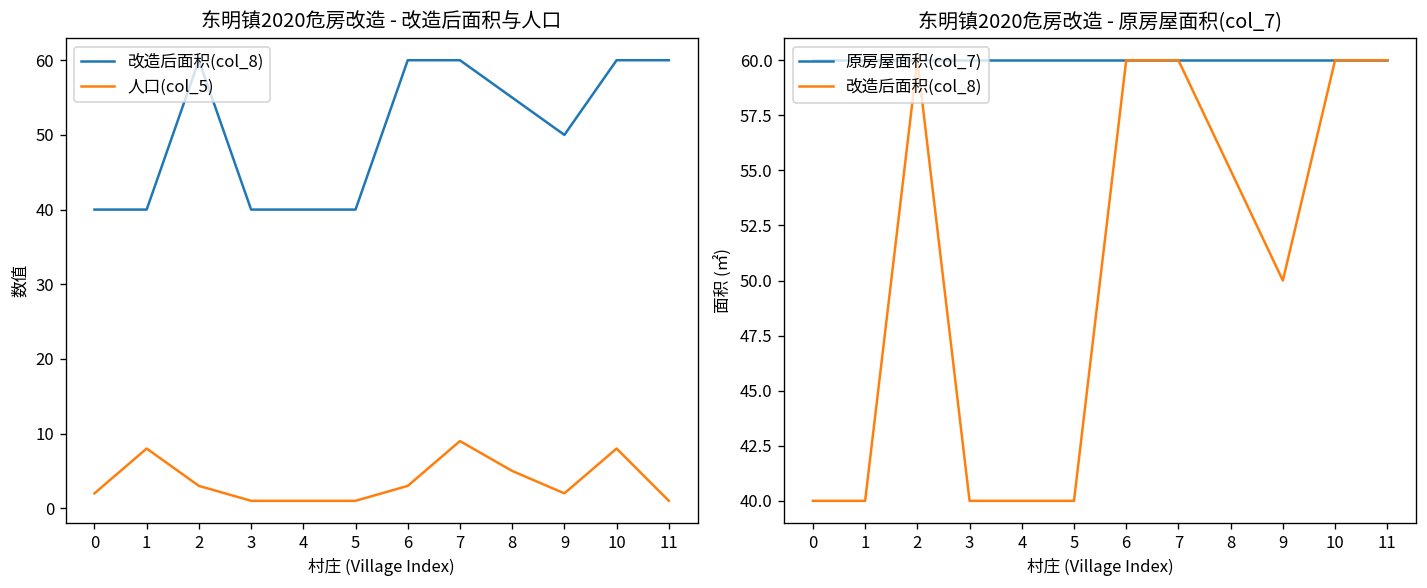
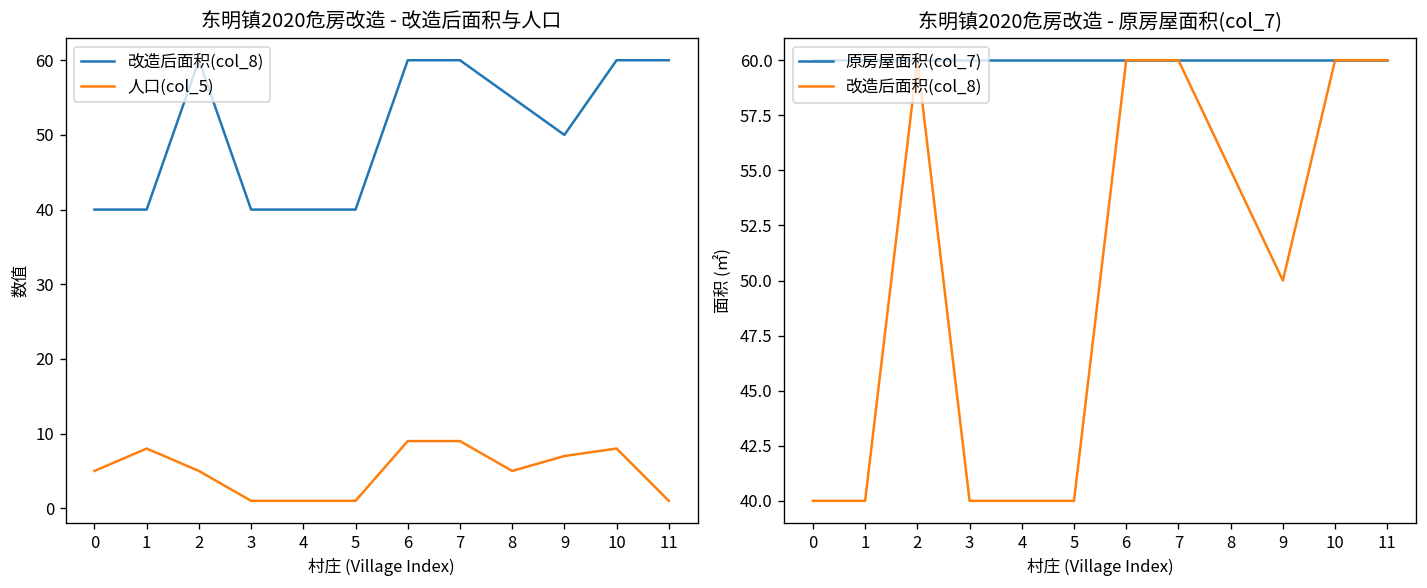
东明镇2020危房改造 - 改造后面积与人口, 人口(col_5), 0: 2 -> 5
东明镇2020危房改造 - 改造后面积与人口, 人口(col_5), 2: 3 -> 5
东明镇2020危房改造 - 改造后面积与人口, 人口(col_5), 6: 3 -> 9
东明镇2020危房改造 - 改造后面积与人口, 人口(col_5), 9: 2 -> 7
